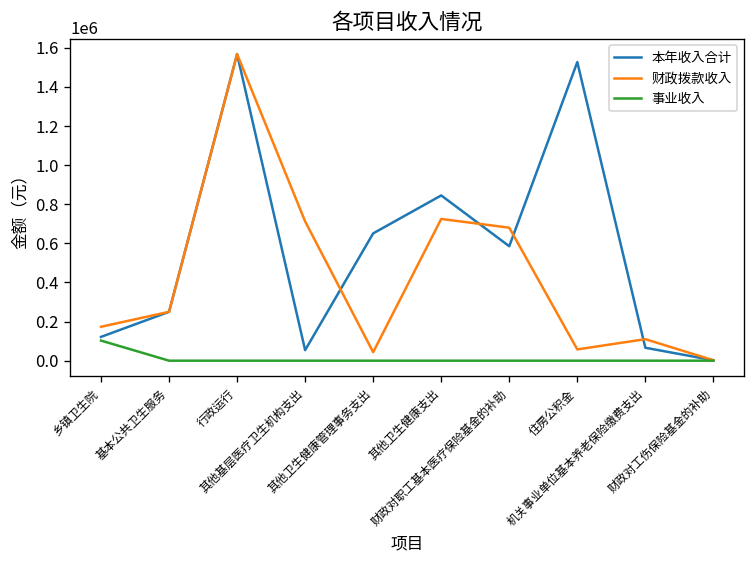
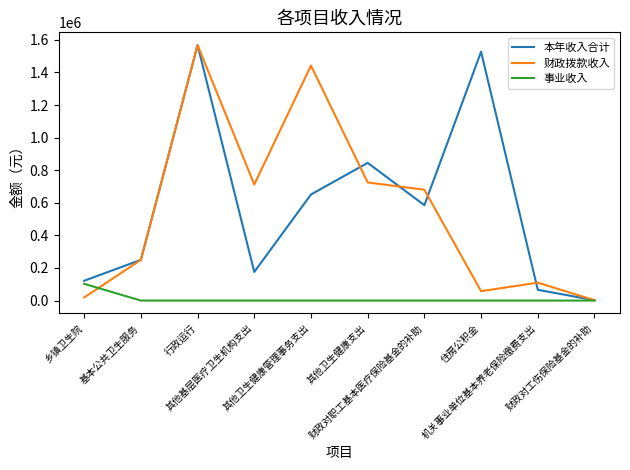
财政拨款收入, 乡镇卫生院: 170000 -> 20000
本年收入合计, 其他基层医疗卫生机构支出: 50000 -> 180000
财政拨款收入, 其他卫生健康管理事务支出: 40000 -> 1440000
